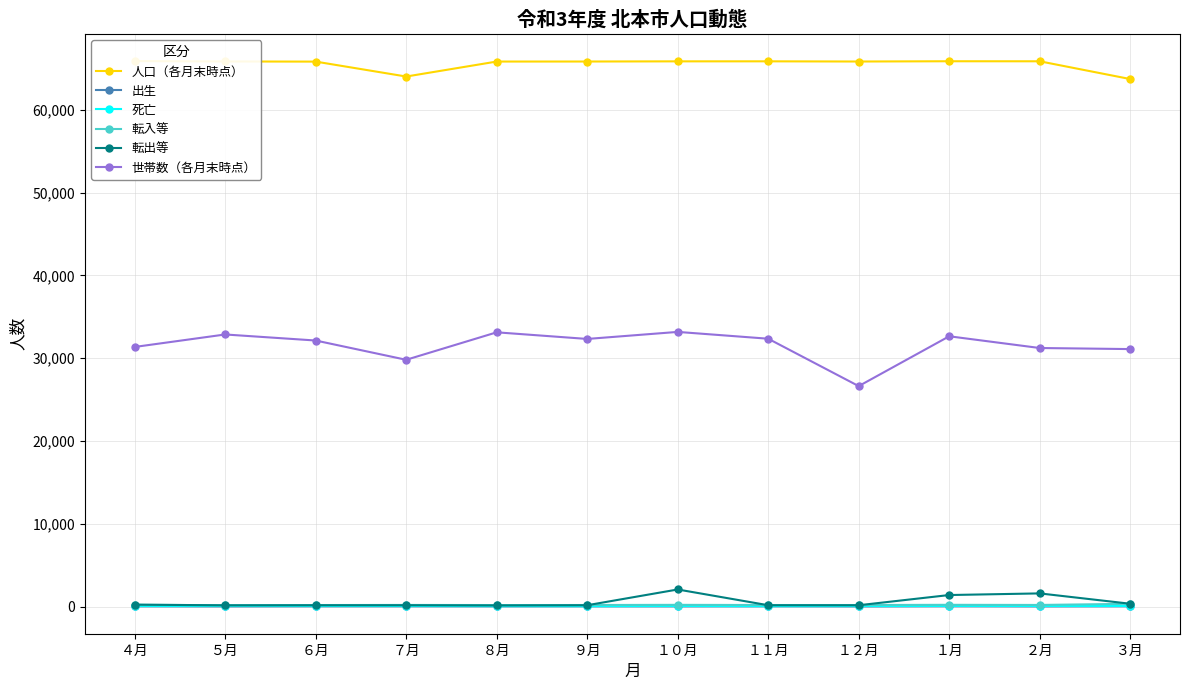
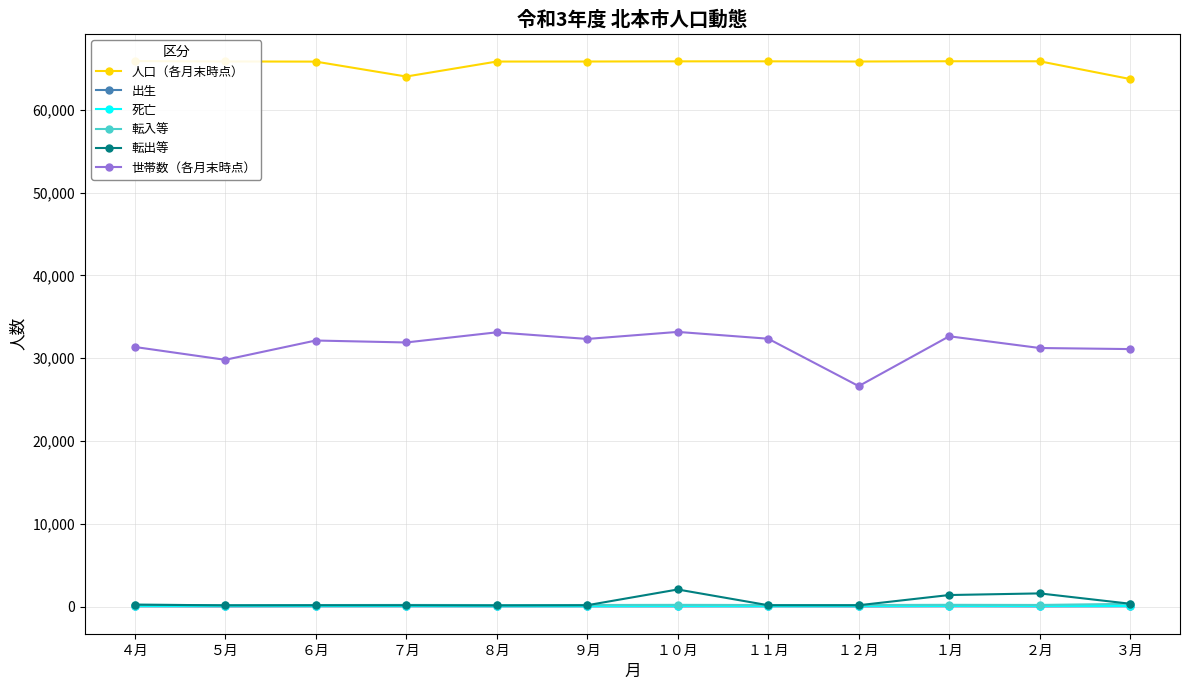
世帯数（各月末時点）, ５月: 33,000 -> 30,000
世帯数（各月末時点）, ７月: 30,000 -> 32,000
